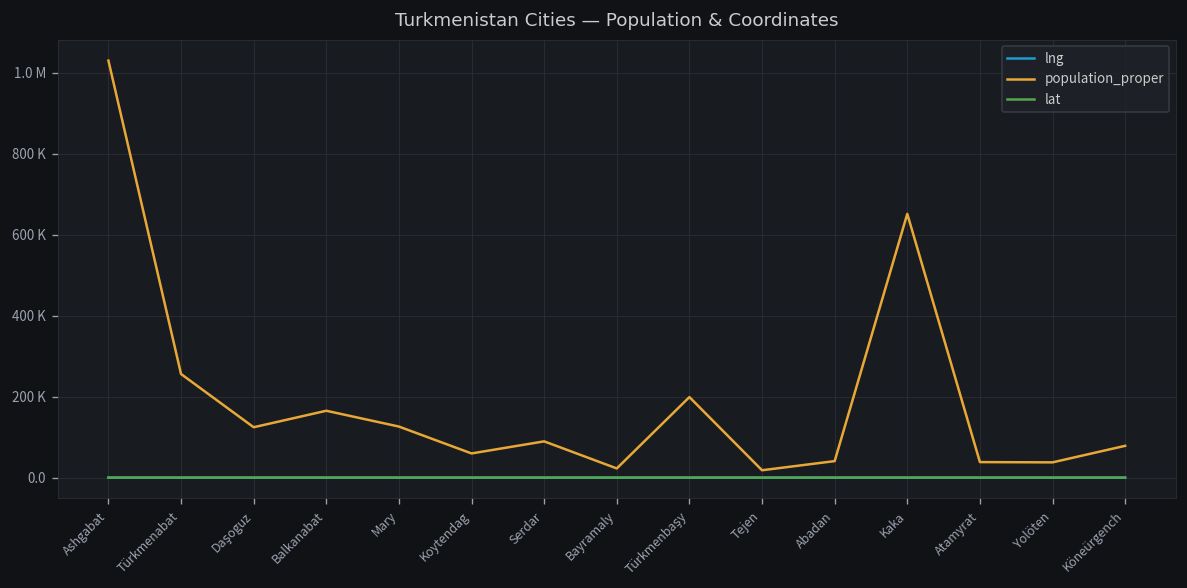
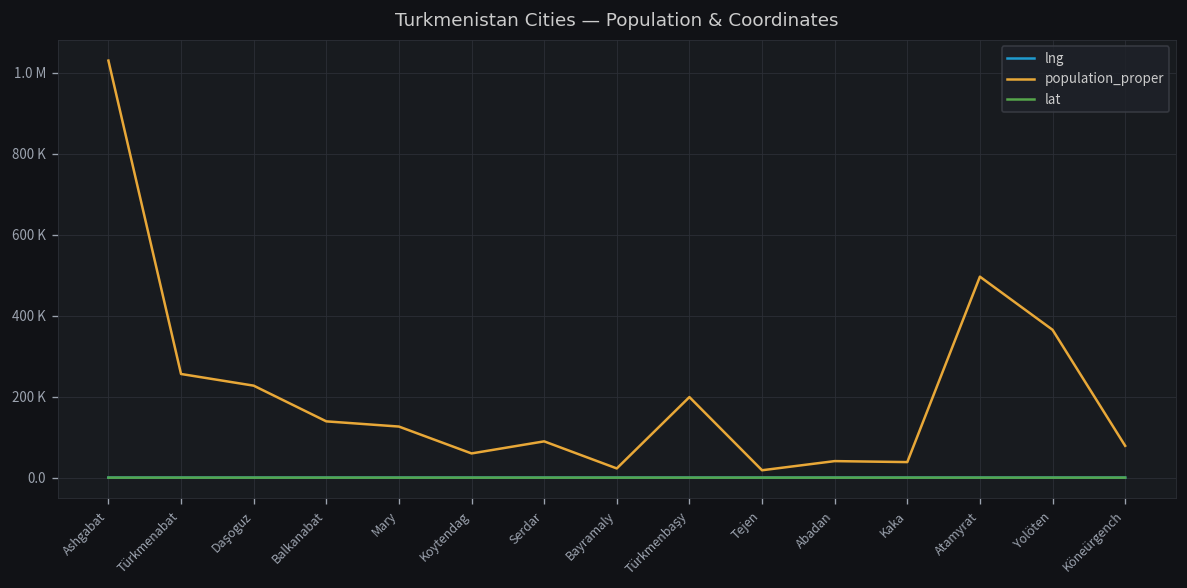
population_proper, Daşoguz: 120000 -> 230000
population_proper, Balkanabat: 170000 -> 140000
population_proper, Kaka: 650000 -> 40000
population_proper, Atamyrat: 40000 -> 500000
population_proper, Yolöten: 40000 -> 370000
